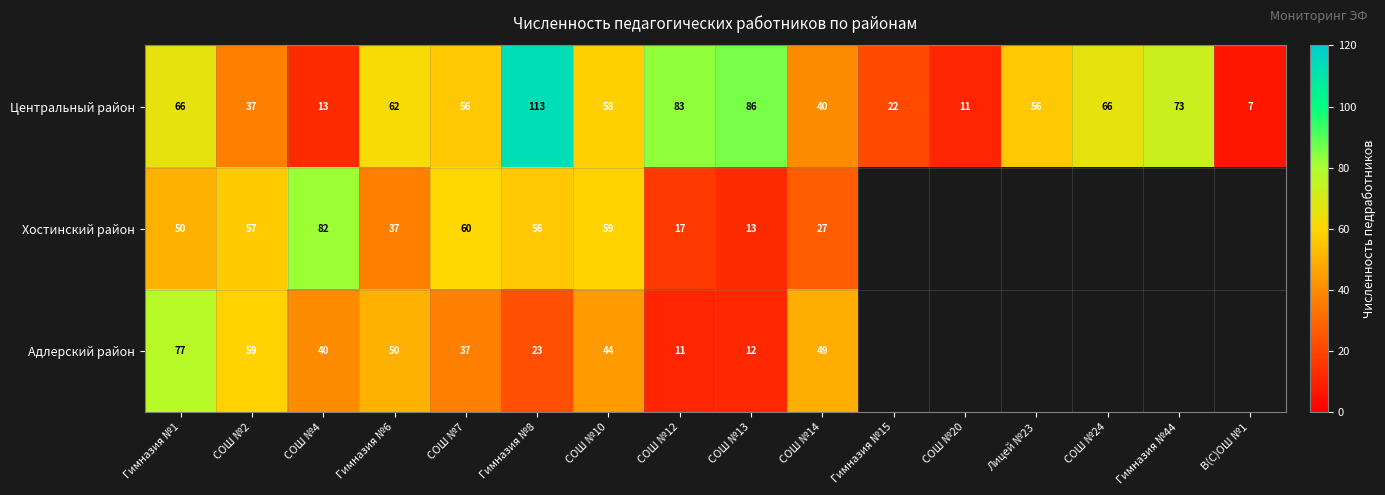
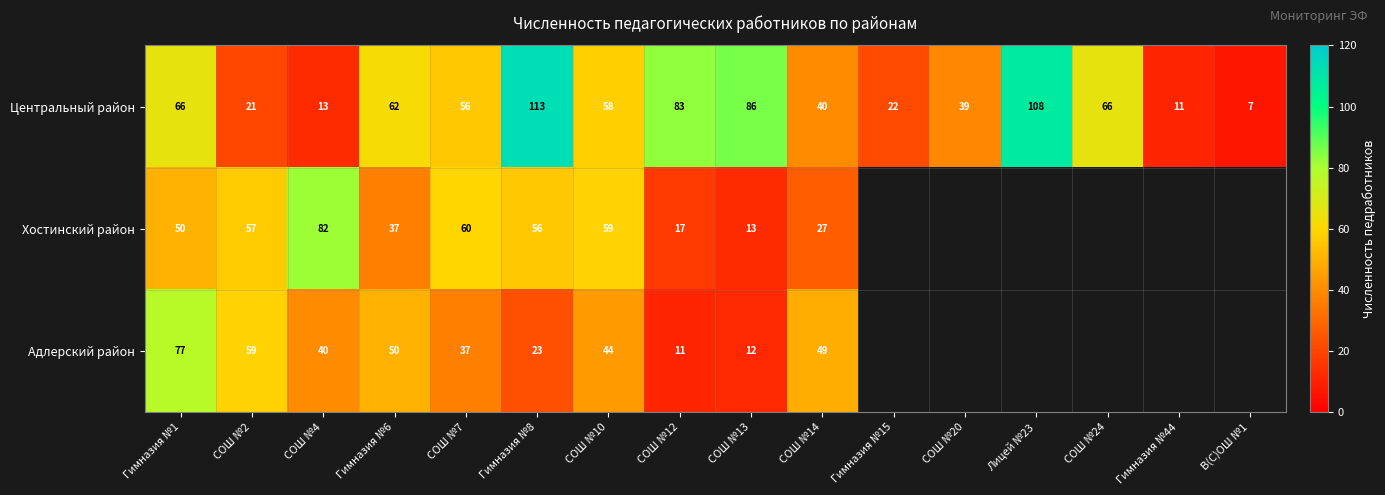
Центральный район, СОШ №2: 37 -> 21
Центральный район, СОШ №20: 11 -> 39
Центральный район, Лицей №23: 56 -> 108
Центральный район, Гимназия №44: 73 -> 11
